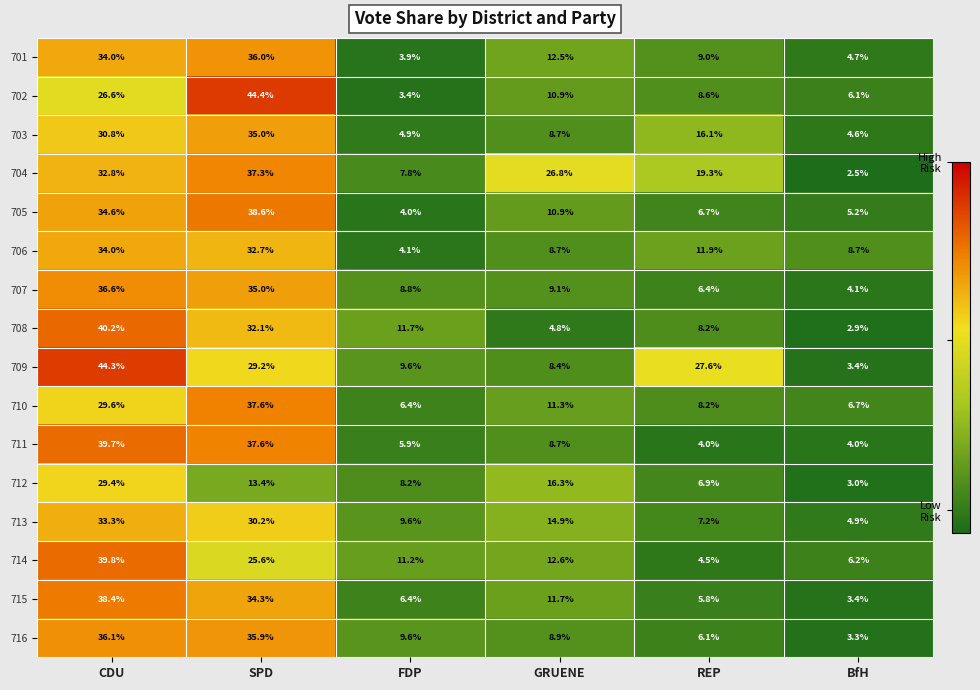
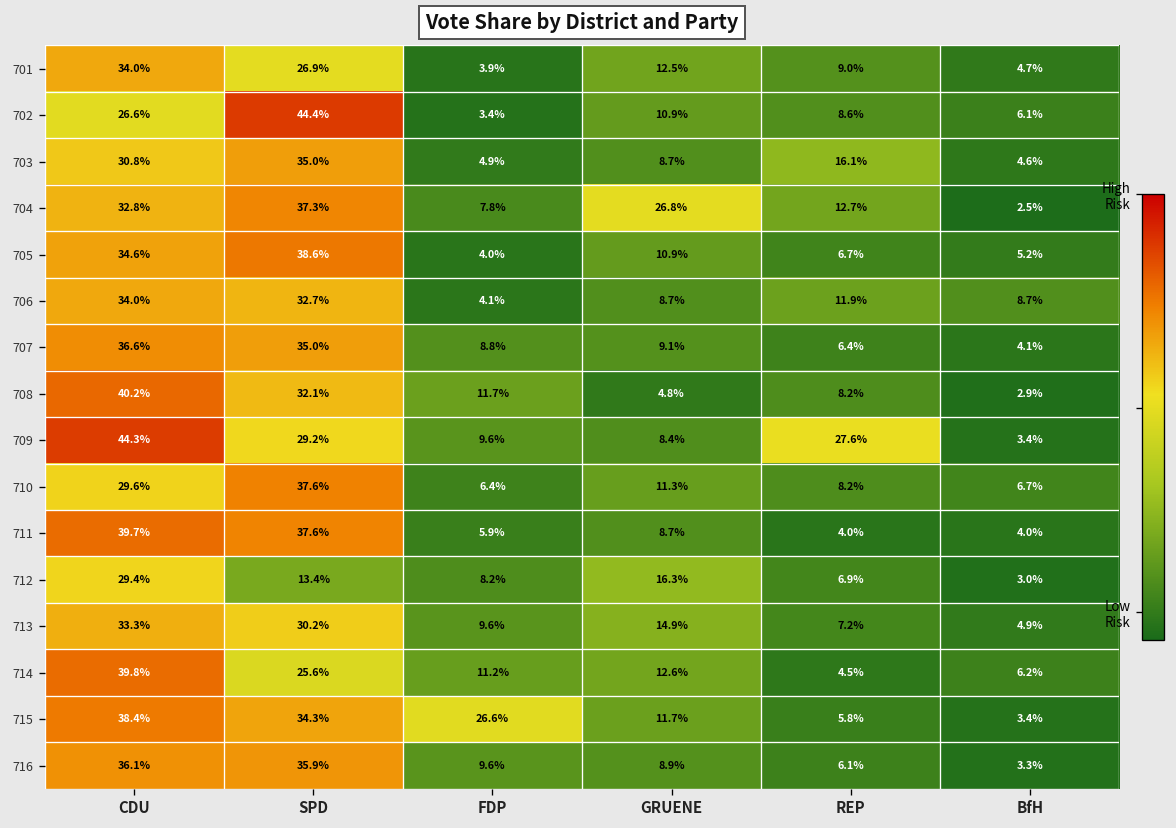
701, SPD: 36.0% -> 26.9%
704, REP: 19.3% -> 12.7%
715, FDP: 6.4% -> 26.6%
